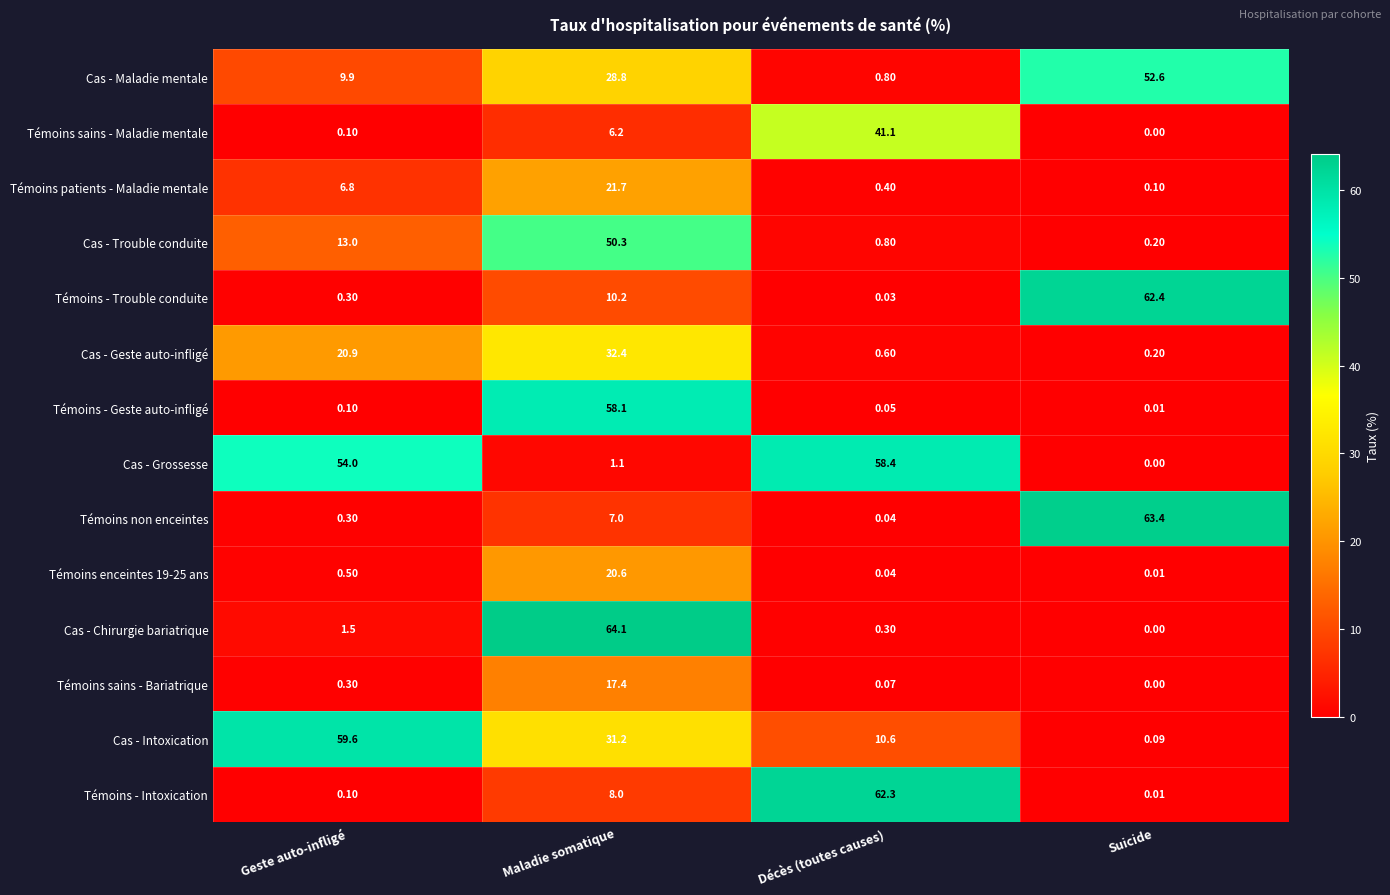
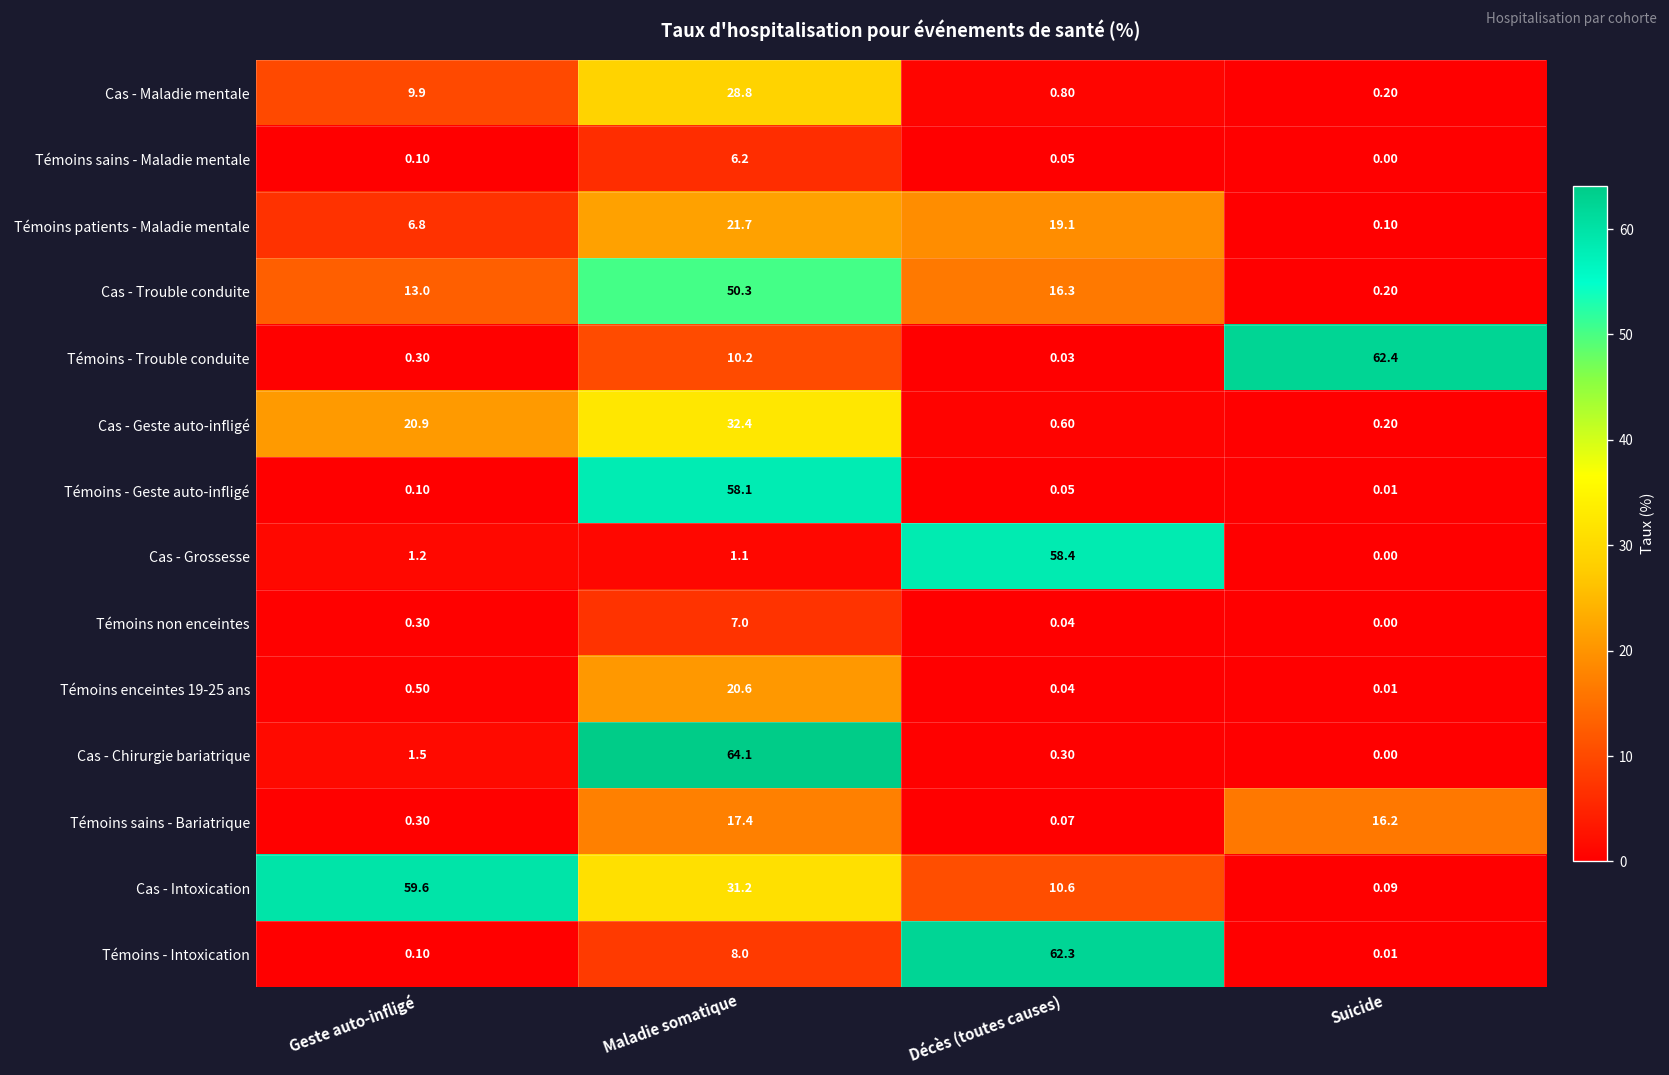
Cas - Maladie mentale, Suicide: 52.6 -> 0.20
Témoins sains - Maladie mentale, Décès (toutes causes): 41.1 -> 0.05
Témoins patients - Maladie mentale, Décès (toutes causes): 0.40 -> 19.1
Cas - Trouble conduite, Décès (toutes causes): 0.80 -> 16.3
Cas - Grossesse, Geste auto-infligé: 54.0 -> 1.2
Témoins non enceintes, Suicide: 63.4 -> 0.00
Témoins sains - Bariatrique, Suicide: 0.00 -> 16.2
